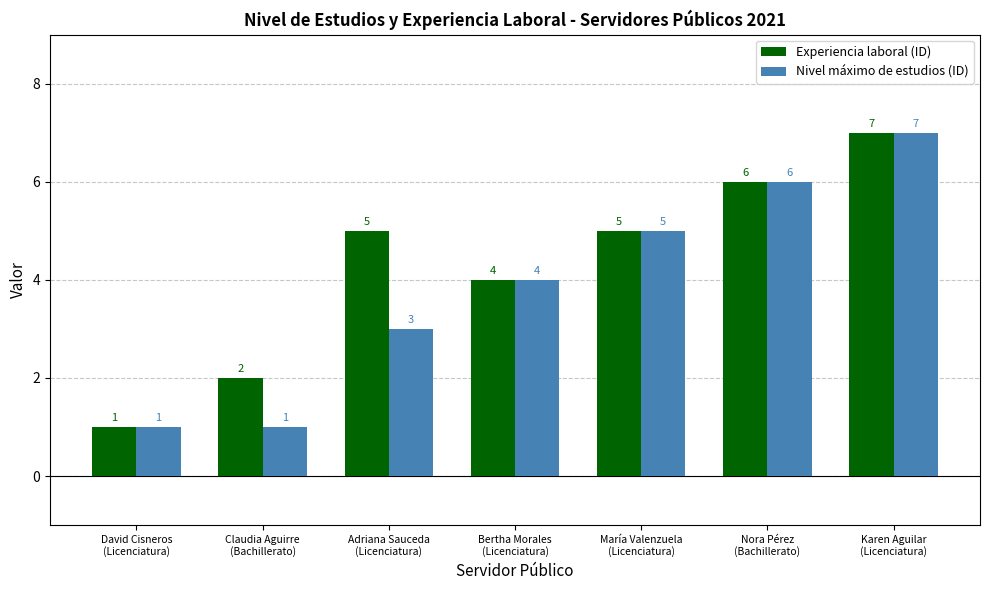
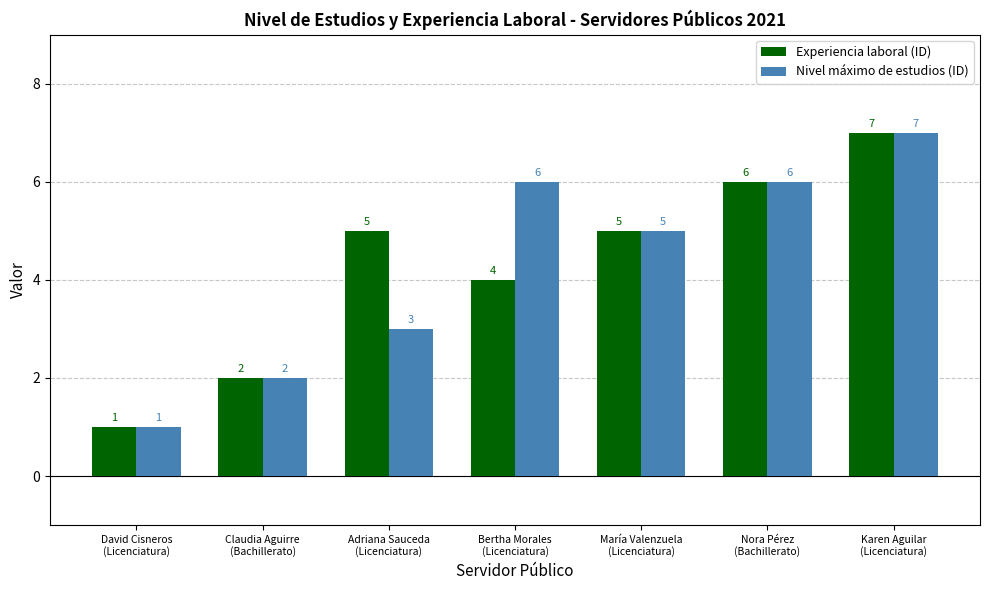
Nivel máximo de estudios (ID), Claudia Aguirre (Bachillerato): 1 -> 2
Nivel máximo de estudios (ID), Bertha Morales (Licenciatura): 4 -> 6
